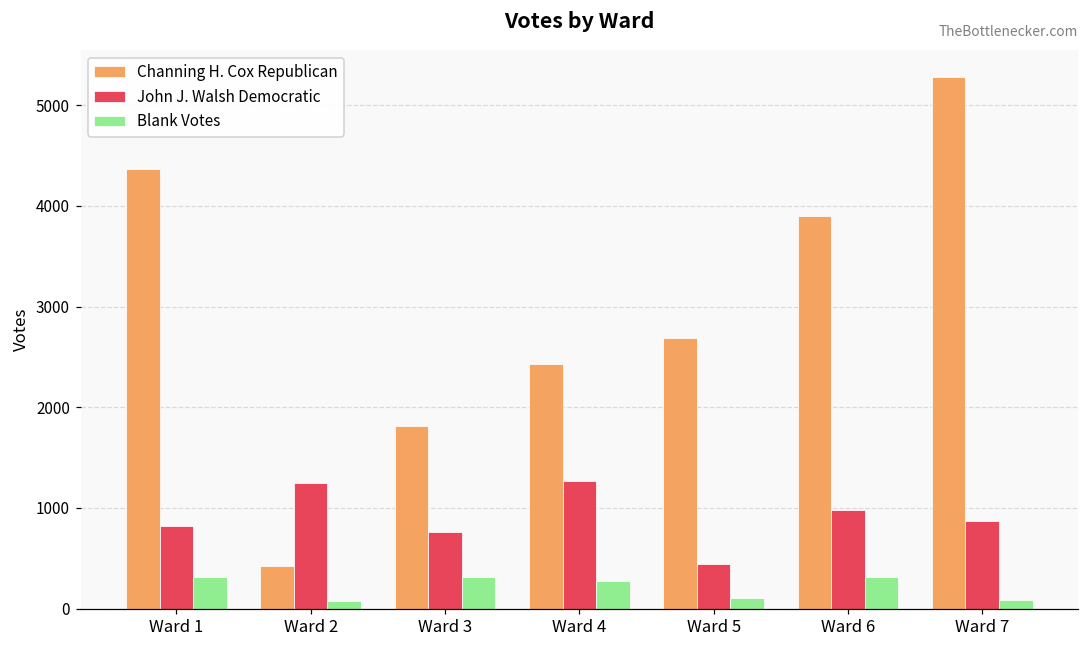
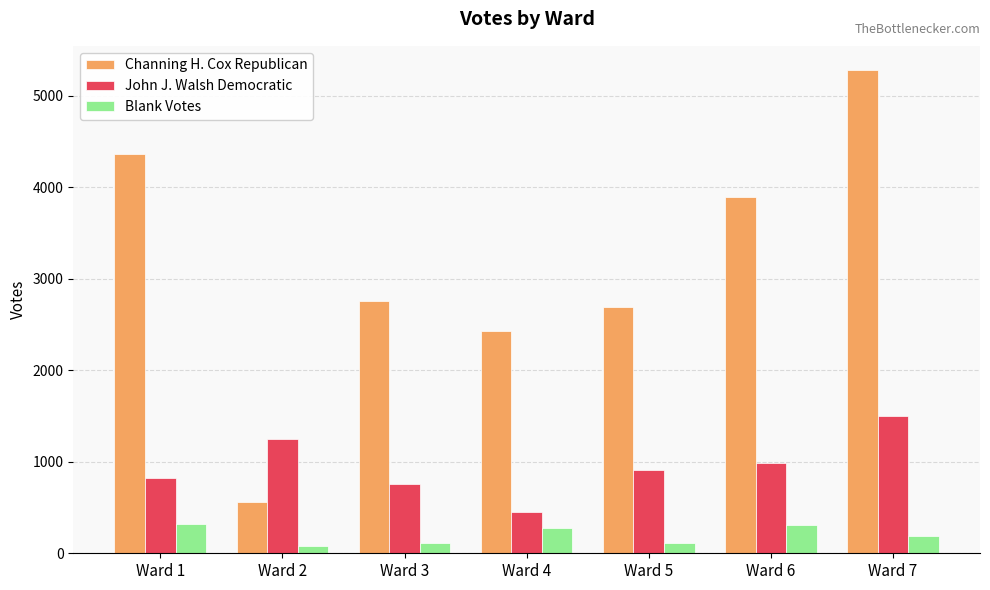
Channing H. Cox Republican, Ward 2: 400 -> 600
Channing H. Cox Republican, Ward 3: 1800 -> 2800
Blank Votes, Ward 3: 300 -> 100
John J. Walsh Democratic, Ward 4: 1300 -> 500
John J. Walsh Democratic, Ward 5: 400 -> 900
John J. Walsh Democratic, Ward 7: 900 -> 1500
Blank Votes, Ward 7: 100 -> 200
